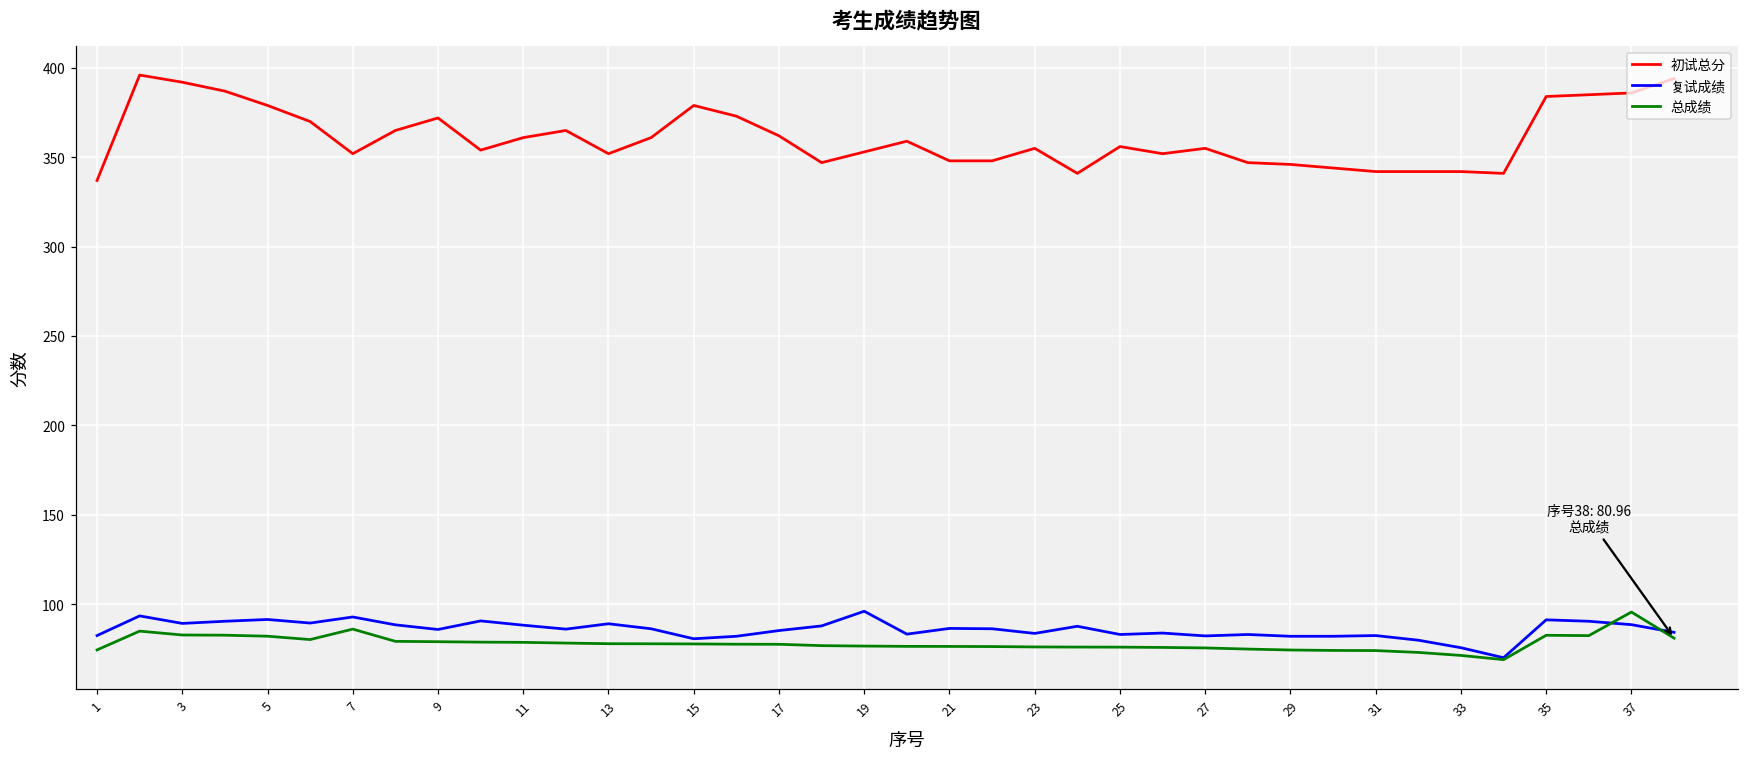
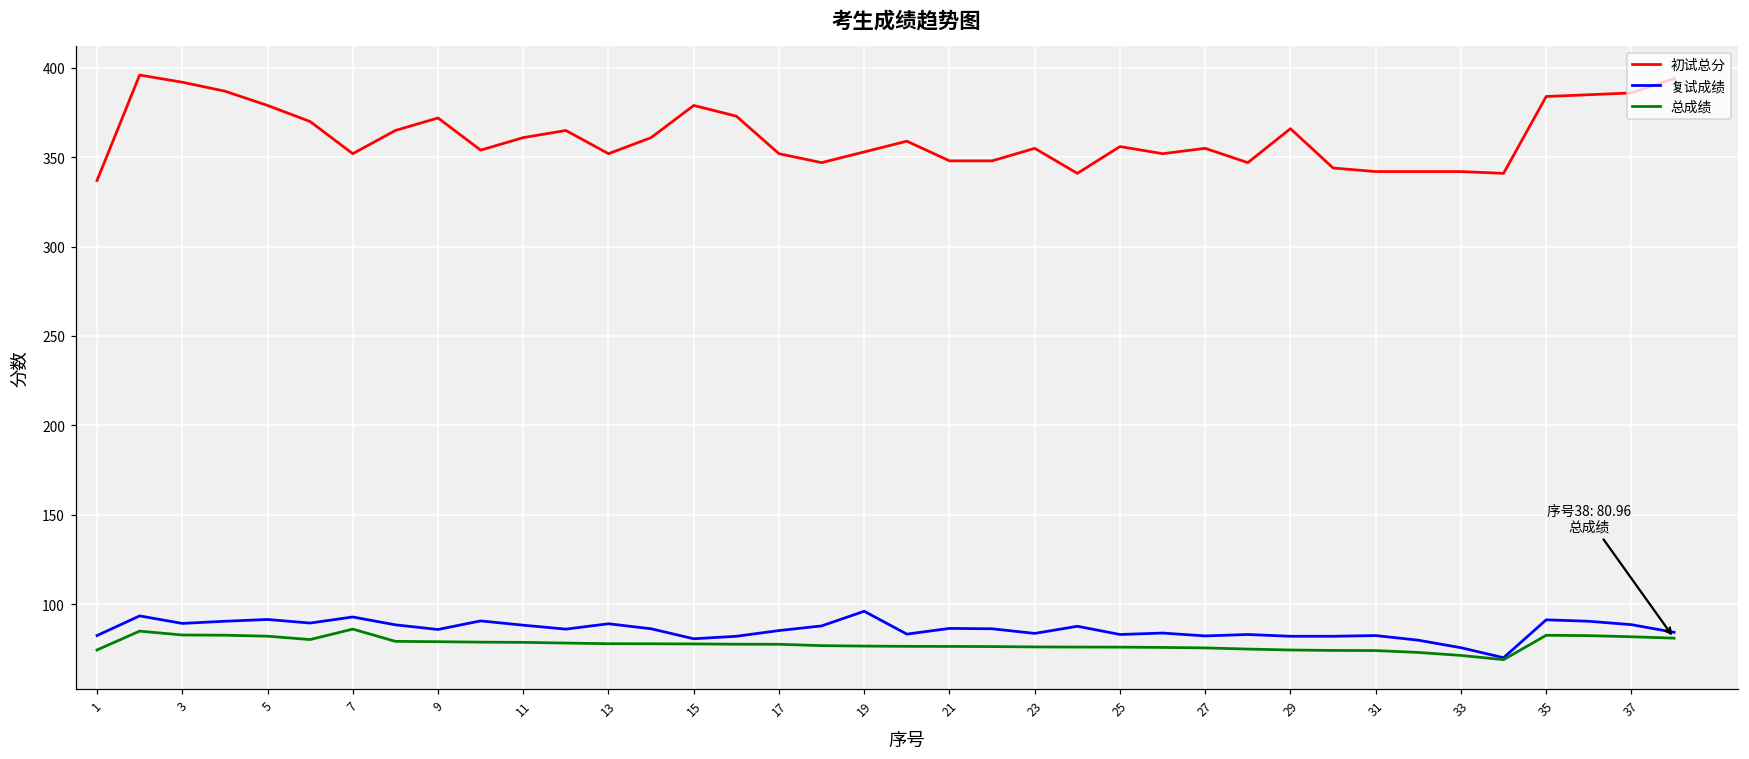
初试总分, 17: 362 -> 352
初试总分, 29: 346 -> 366
总成绩, 37: 96 -> 82
